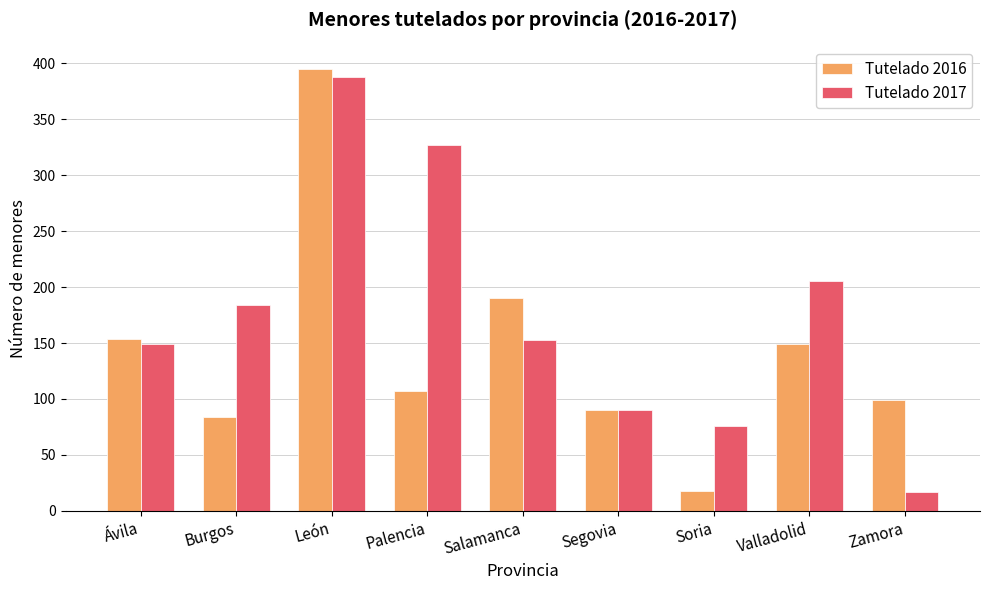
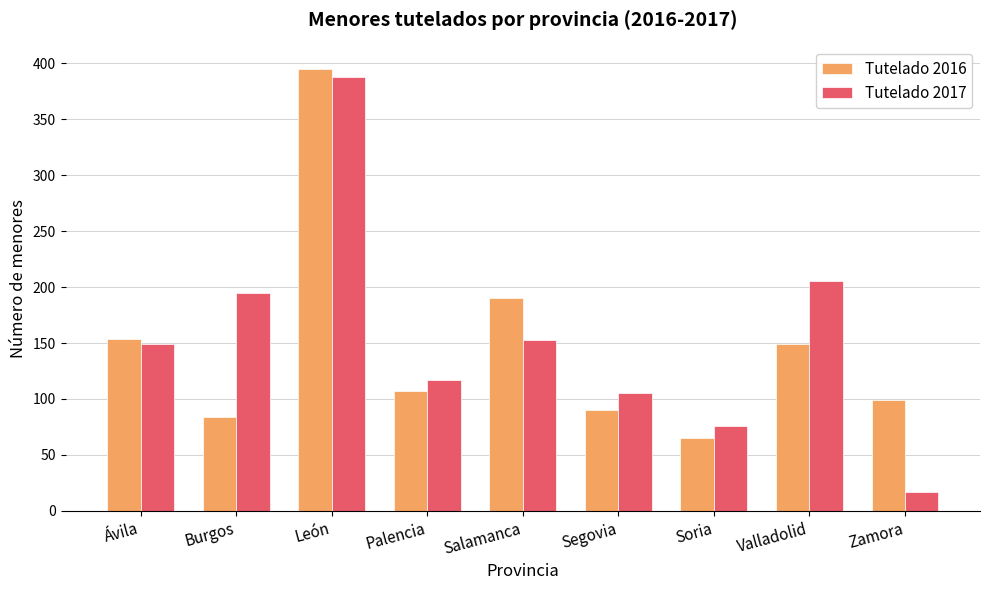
Tutelado 2017, Burgos: 184 -> 195
Tutelado 2017, Palencia: 327 -> 117
Tutelado 2017, Segovia: 90 -> 105
Tutelado 2016, Soria: 18 -> 65
